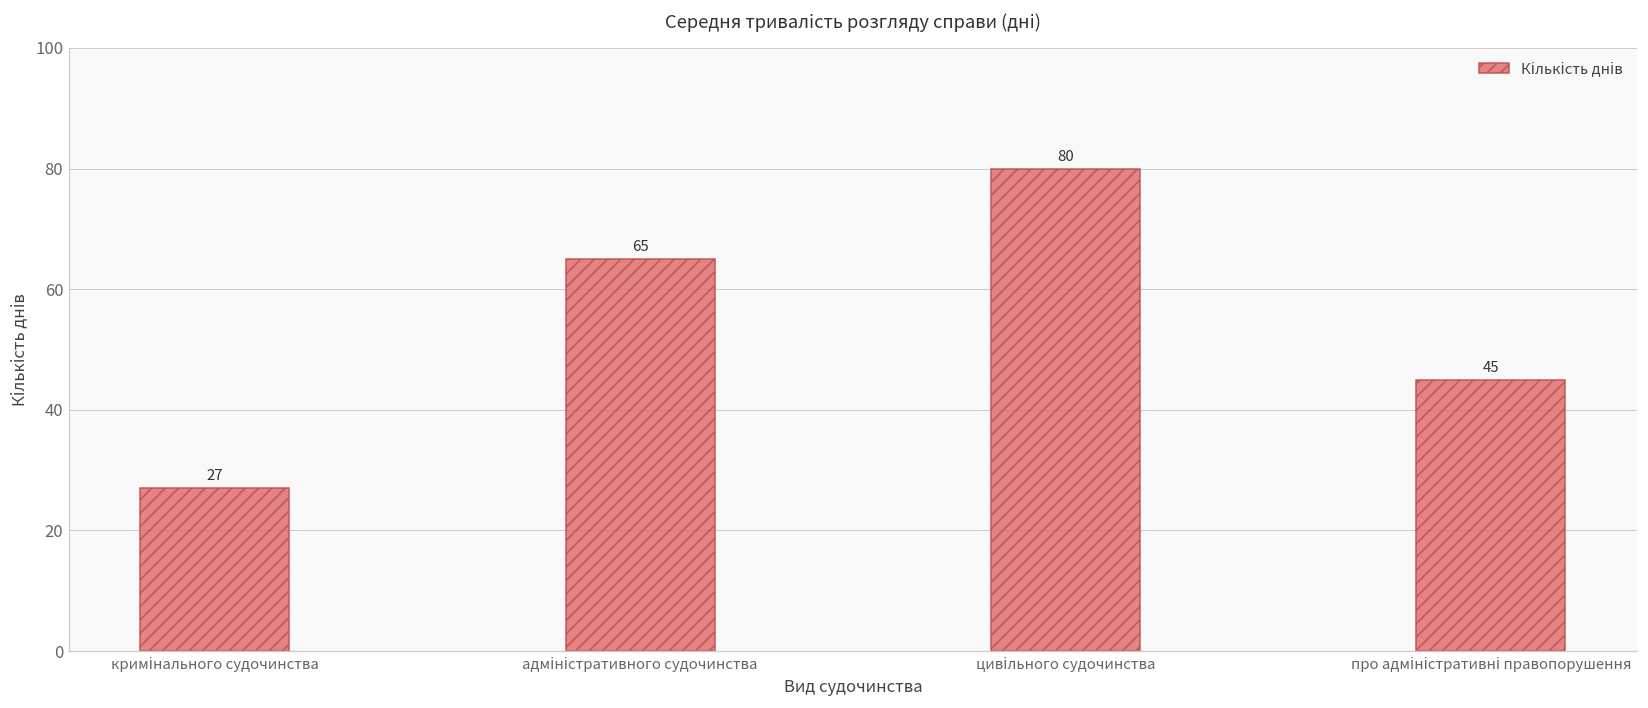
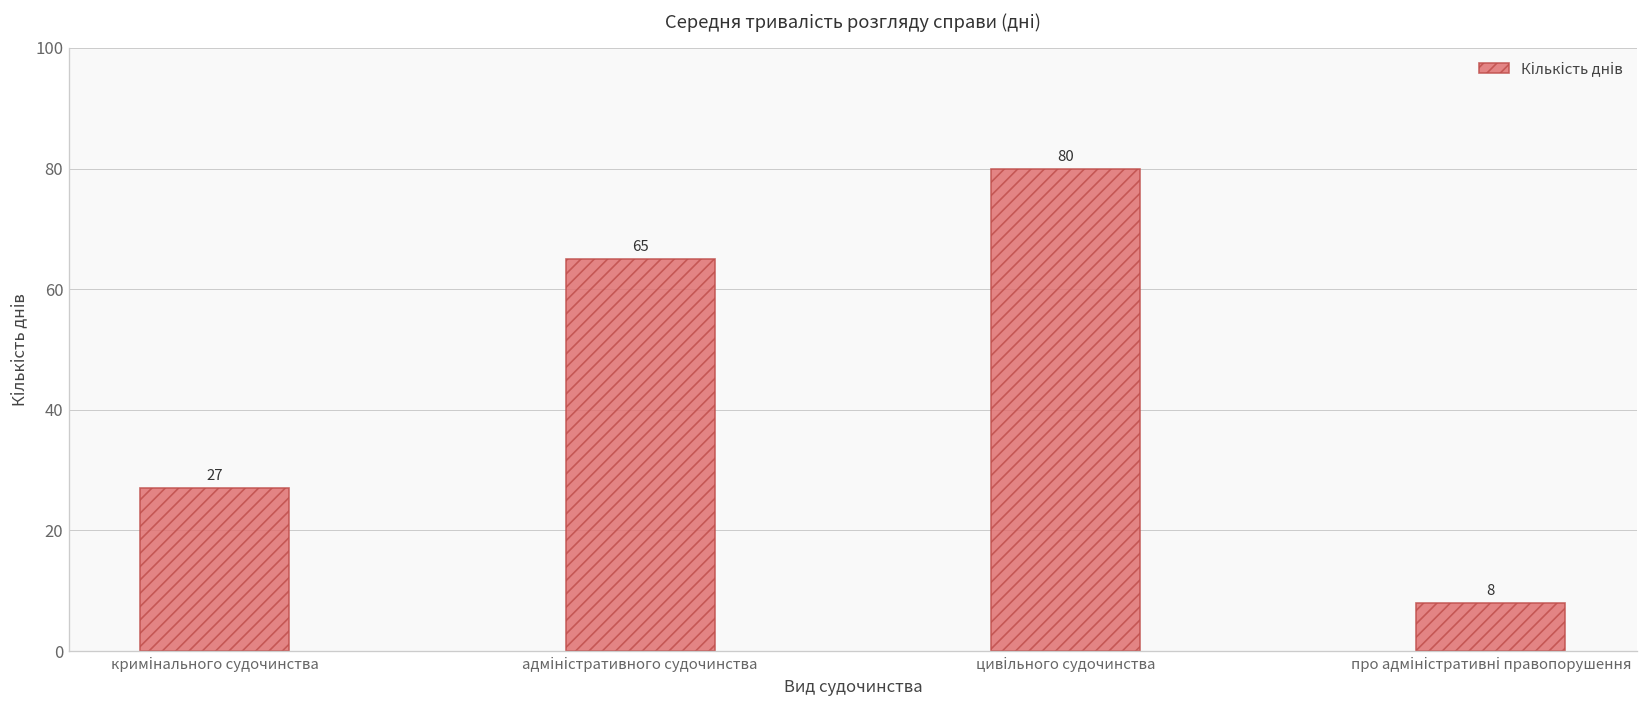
про адміністративні правопорушення: 45 -> 8
